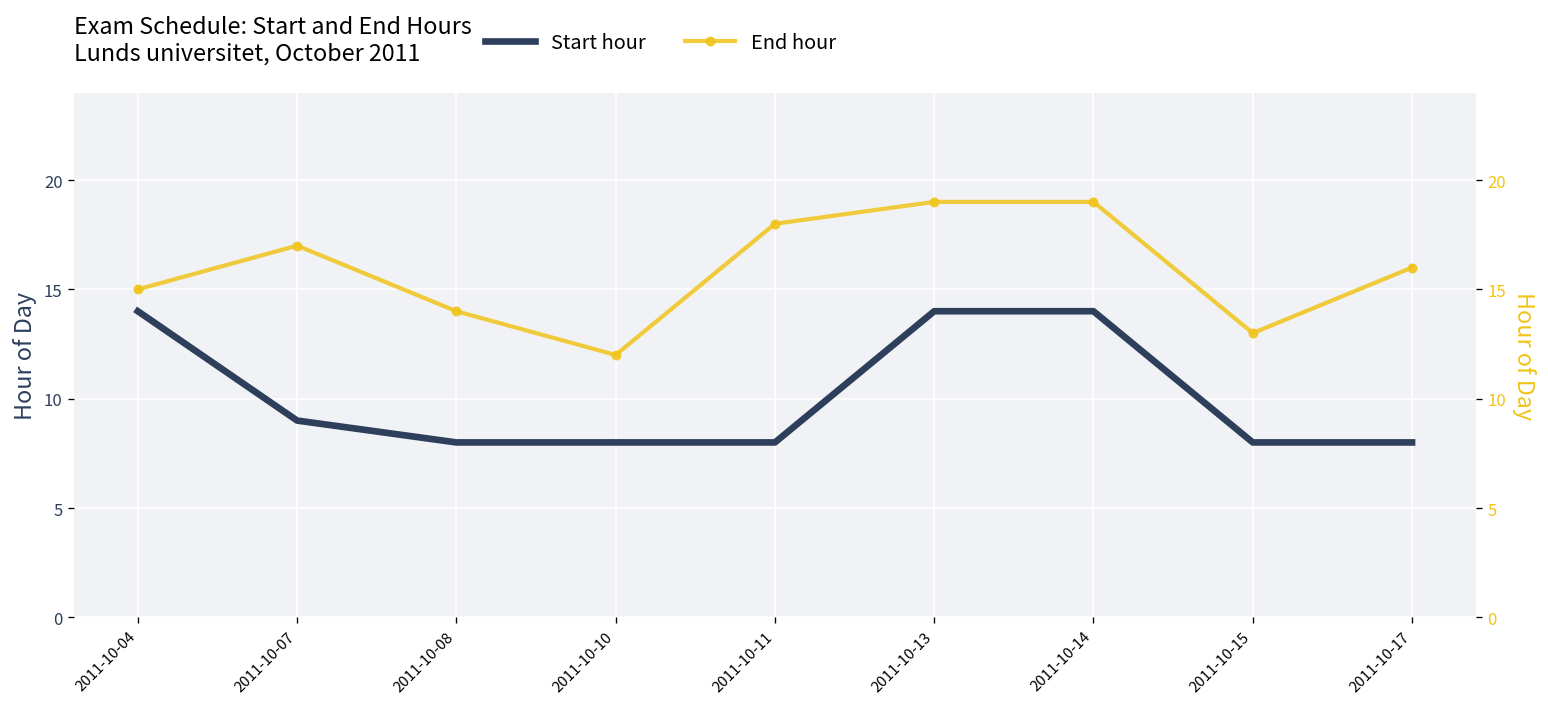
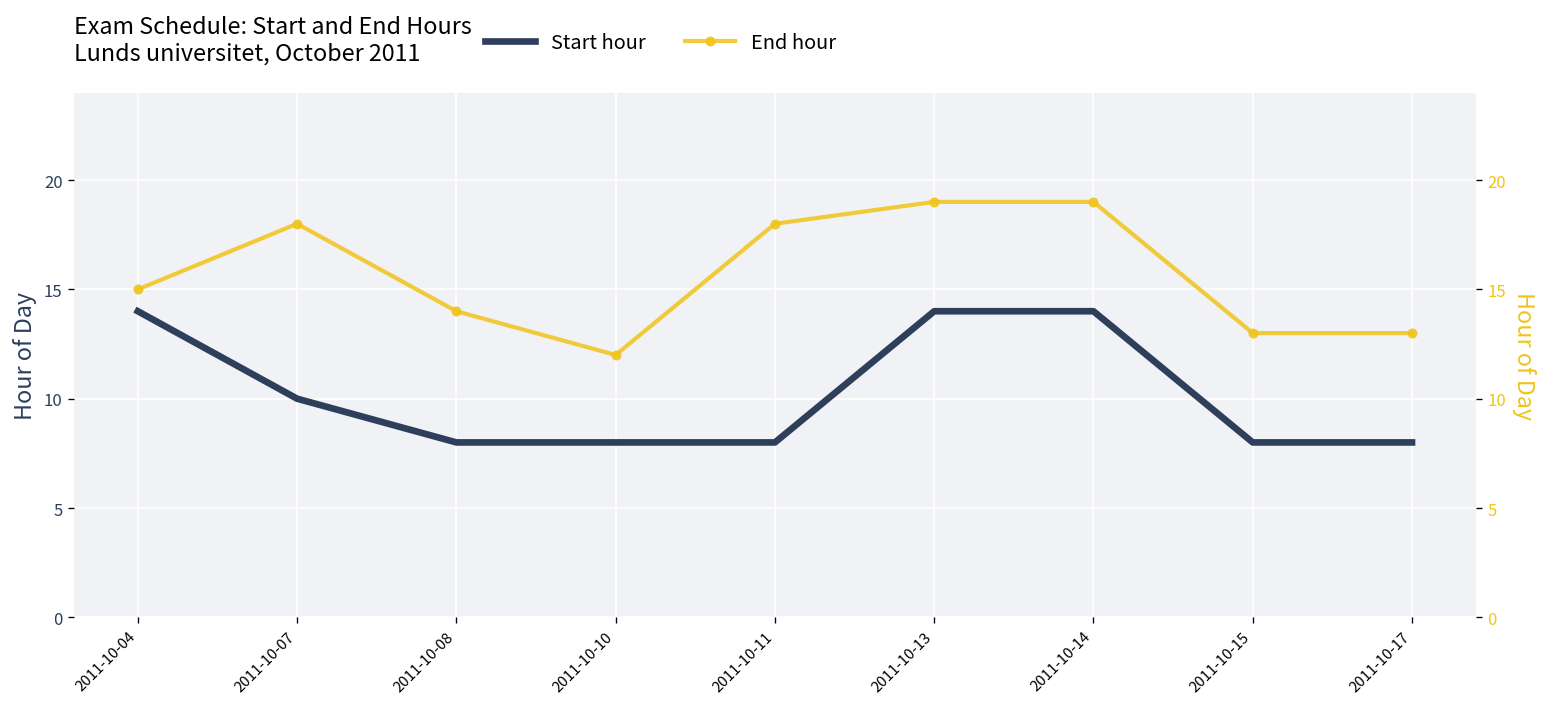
Start hour, 2011-10-07: 9 -> 10
End hour, 2011-10-07: 17 -> 18
End hour, 2011-10-17: 16 -> 13
